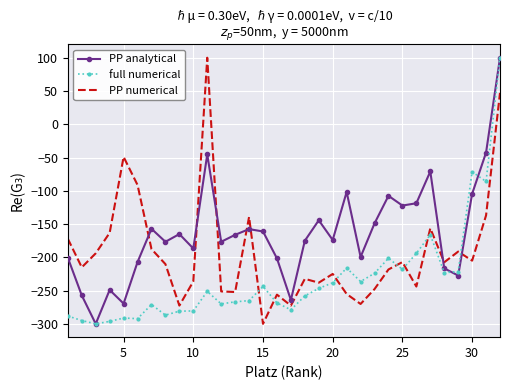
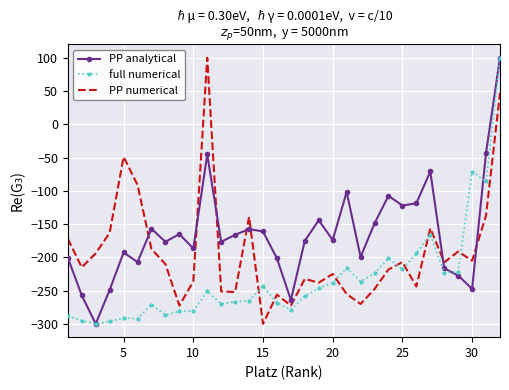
PP analytical, 5: -270 -> -190
PP analytical, 30: -100 -> -250
